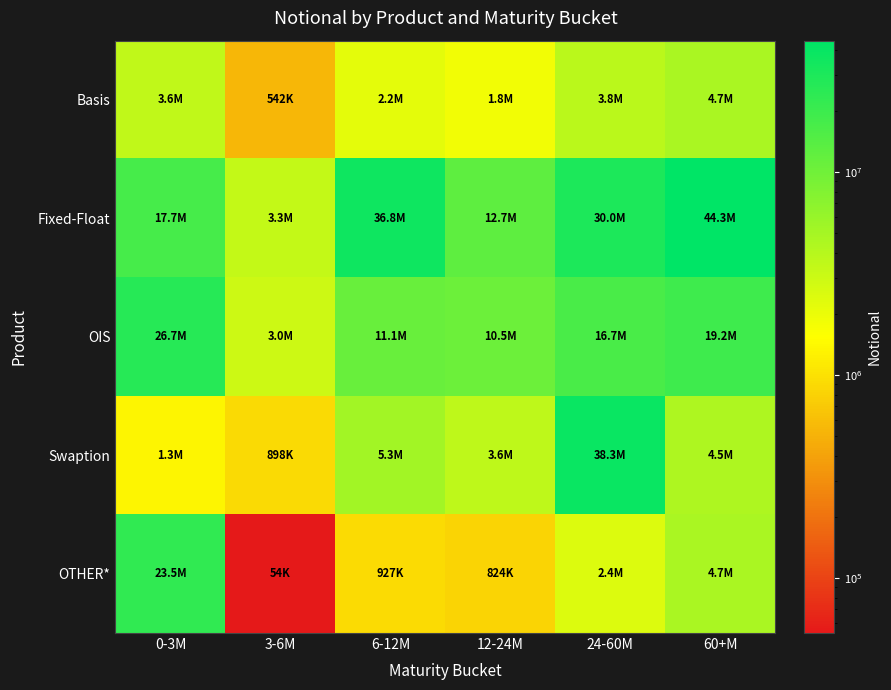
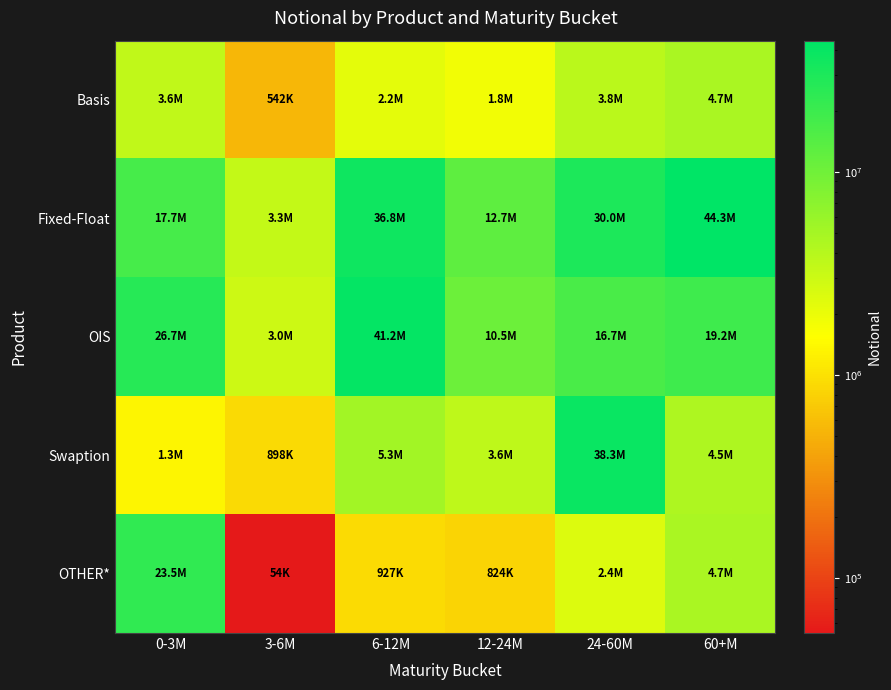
OIS, 6-12M: 11.1M -> 41.2M
